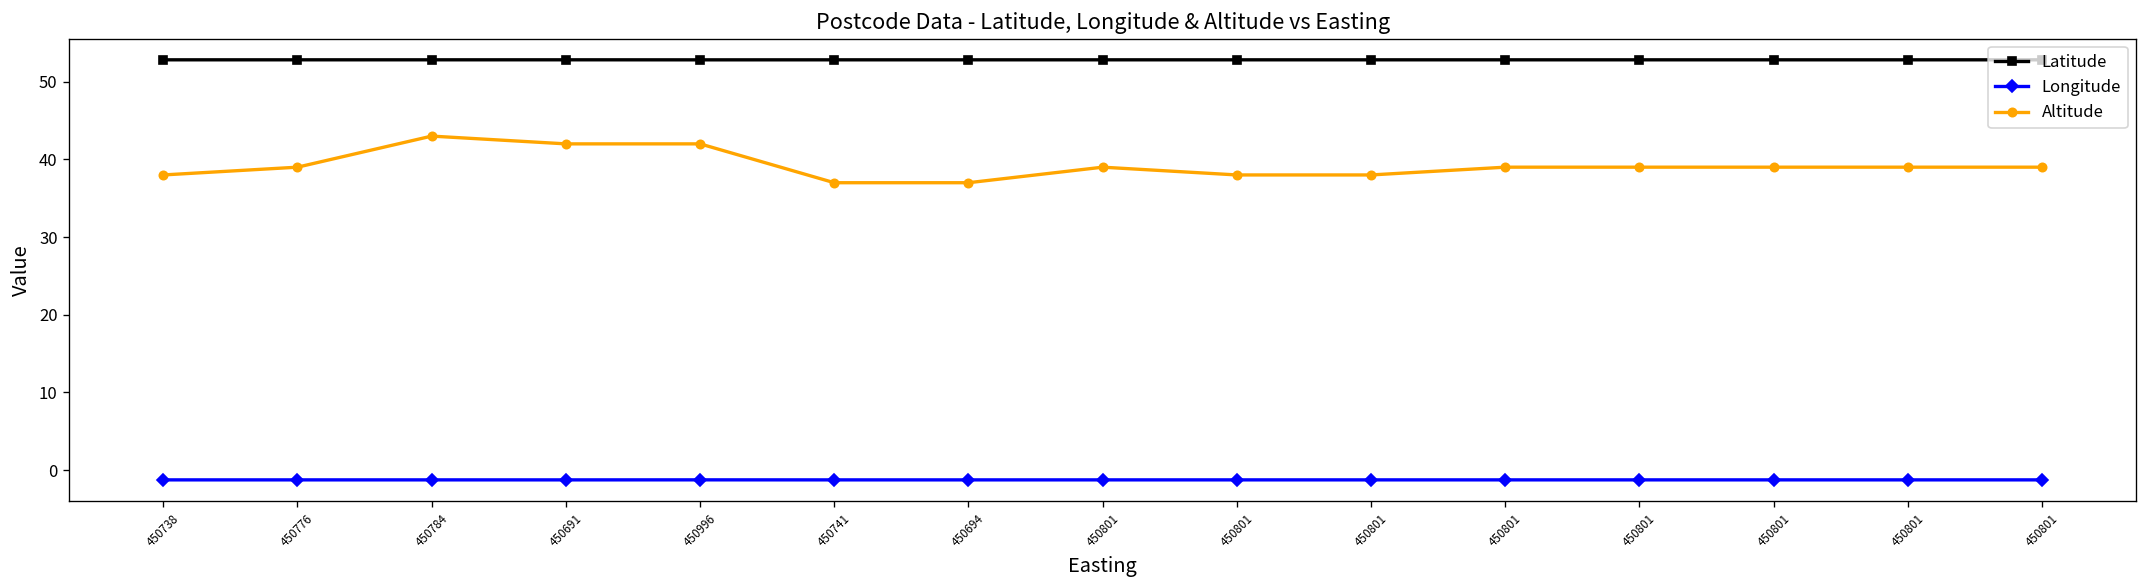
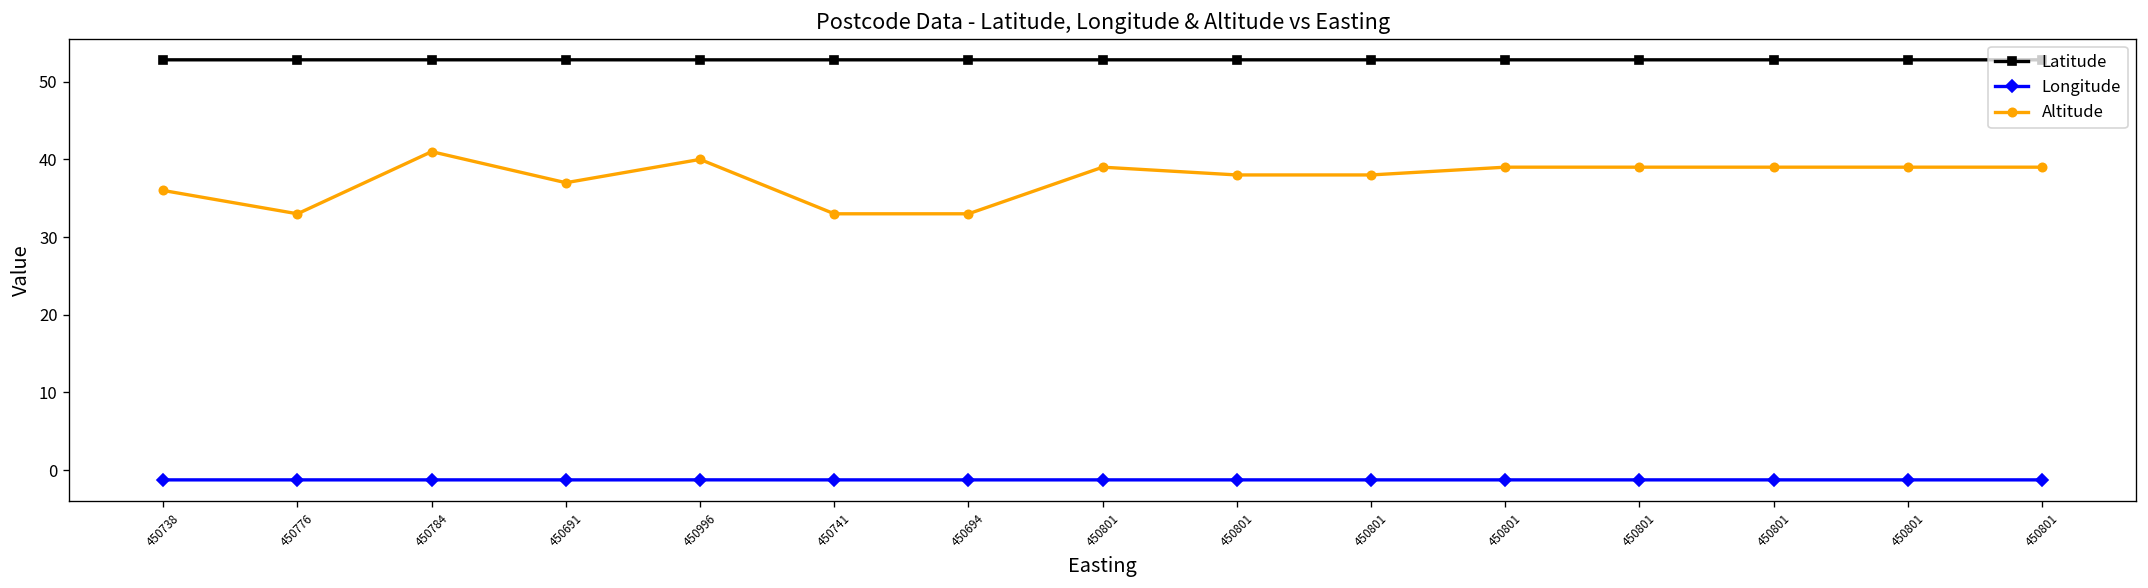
Altitude, 450738: 38 -> 36
Altitude, 450776: 39 -> 33
Altitude, 450784: 43 -> 41
Altitude, 450691: 42 -> 37
Altitude, 450996: 42 -> 40
Altitude, 450741: 37 -> 33
Altitude, 450694: 37 -> 33
